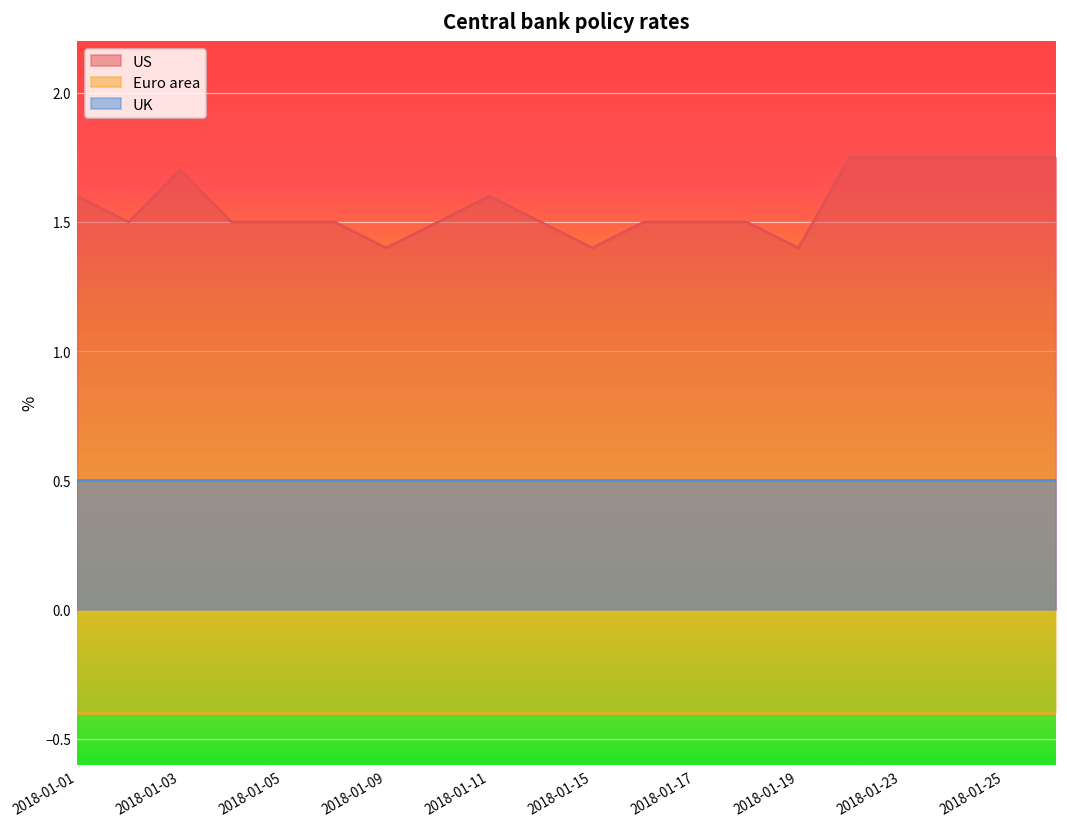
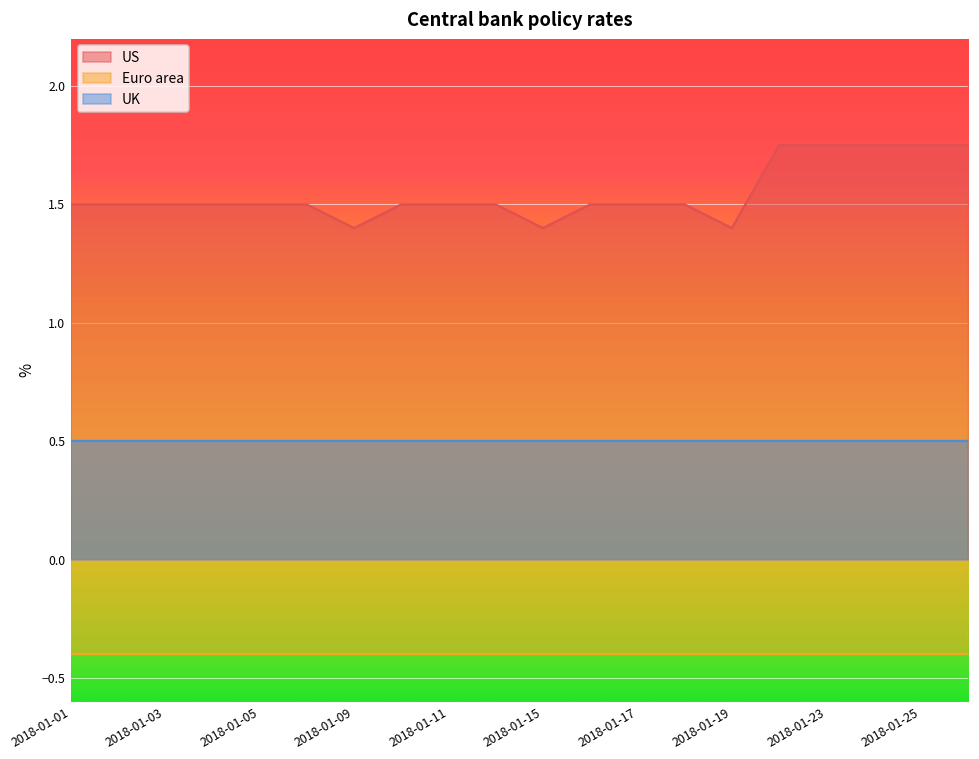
US, 2018-01-01: 1.6 -> 1.5
US, 2018-01-03: 1.7 -> 1.5
US, 2018-01-11: 1.6 -> 1.5
